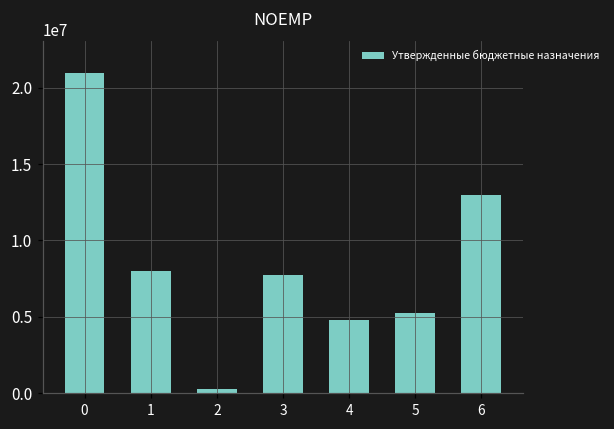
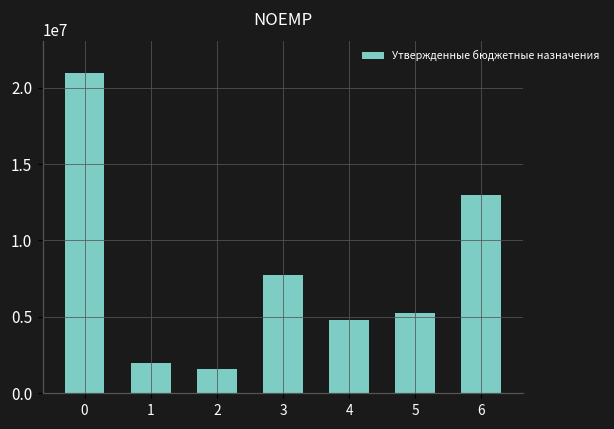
1: 8000000 -> 1900000
2: 300000 -> 1600000
